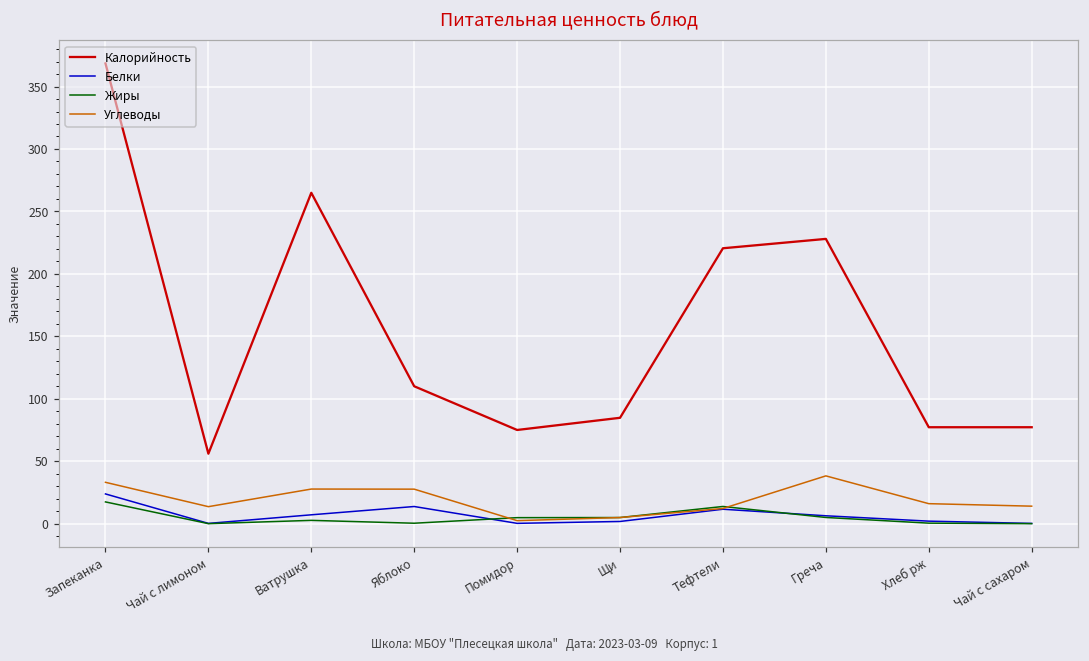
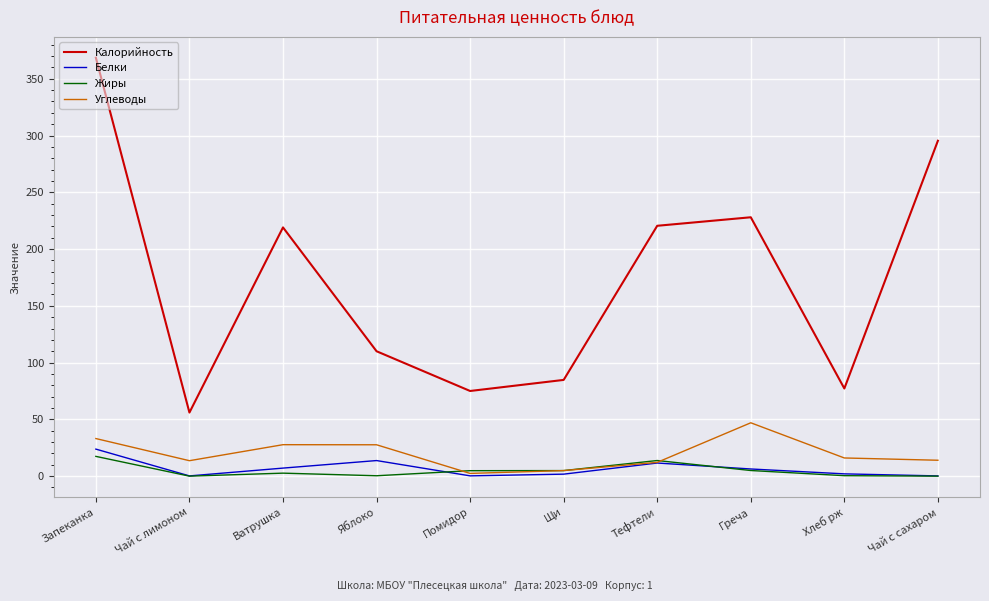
Калорийность, Ватрушка: 265 -> 219
Углеводы, Греча: 38 -> 47
Калорийность, Чай с сахаром: 77 -> 295
